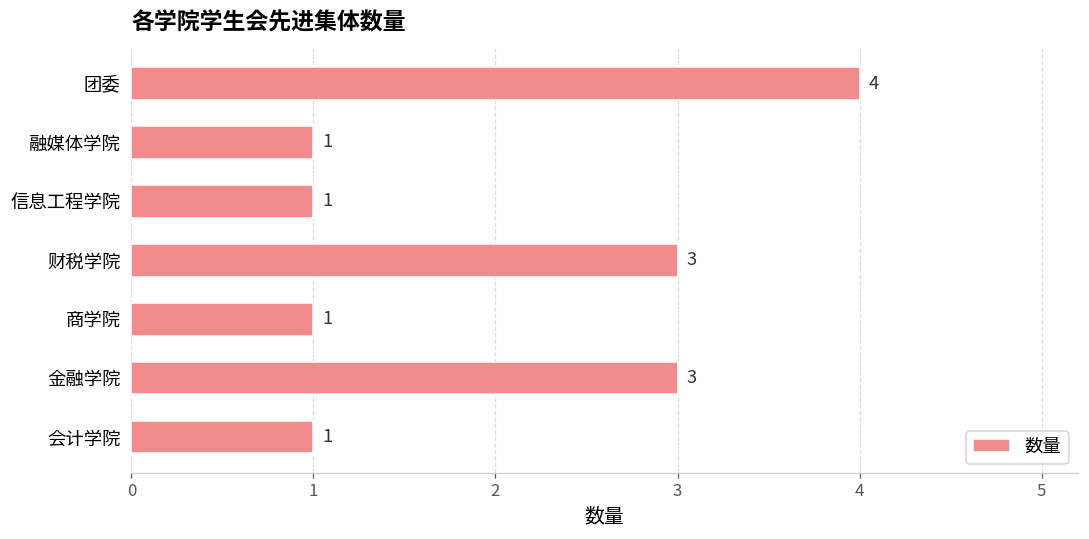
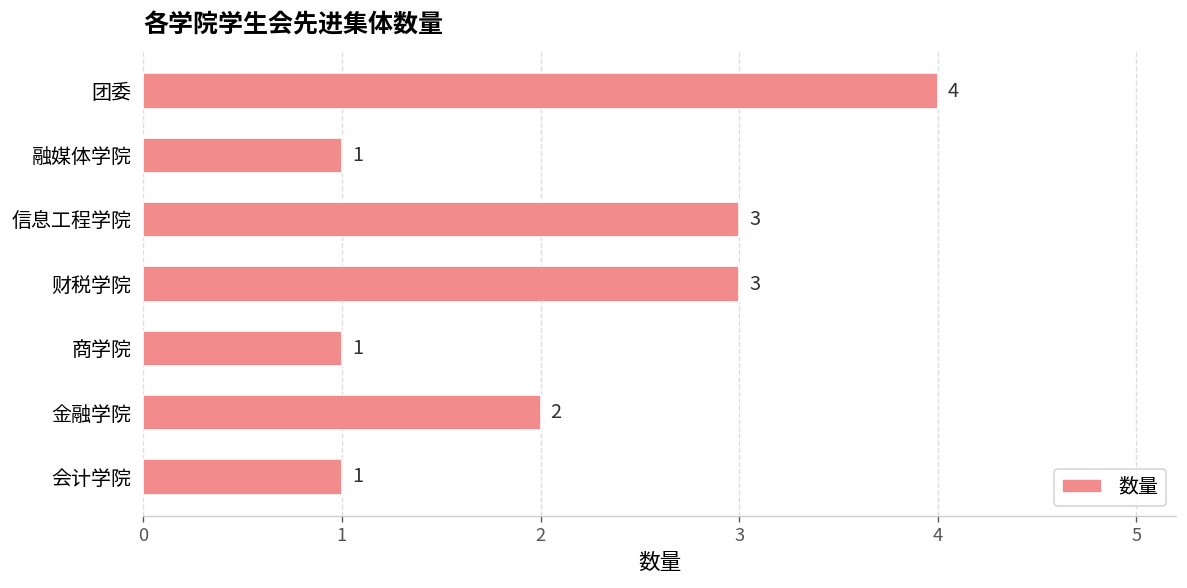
信息工程学院: 1 -> 3
金融学院: 3 -> 2
